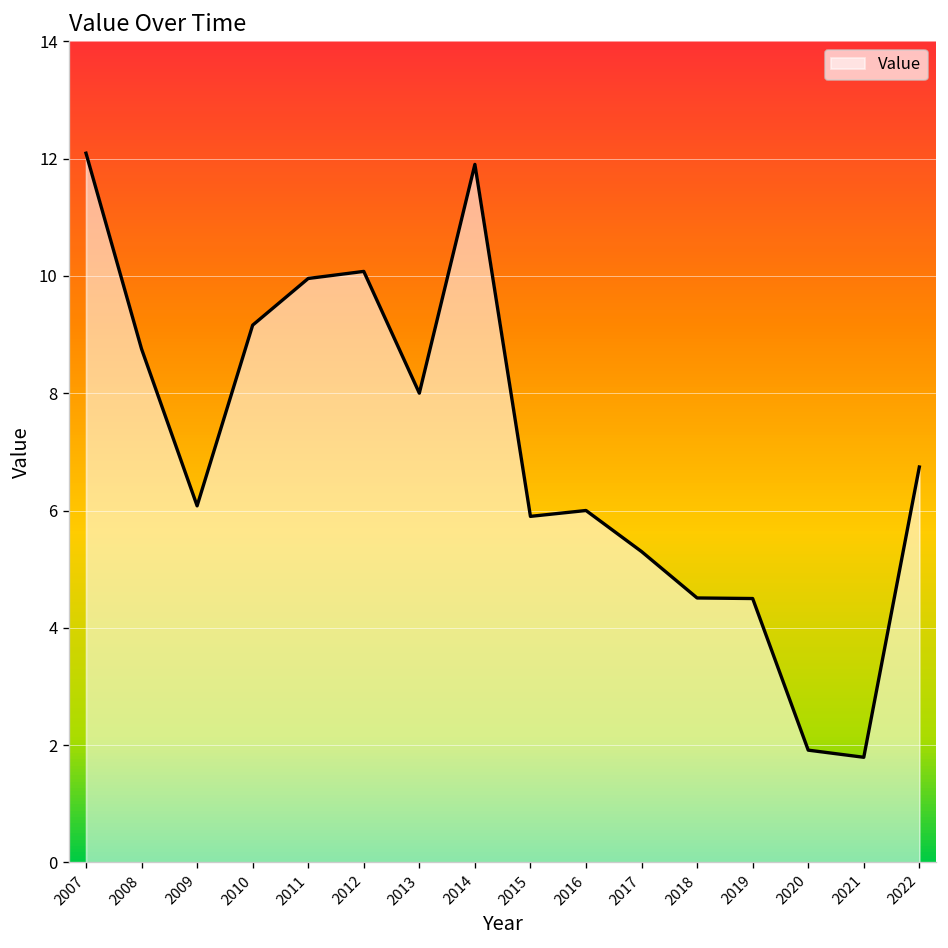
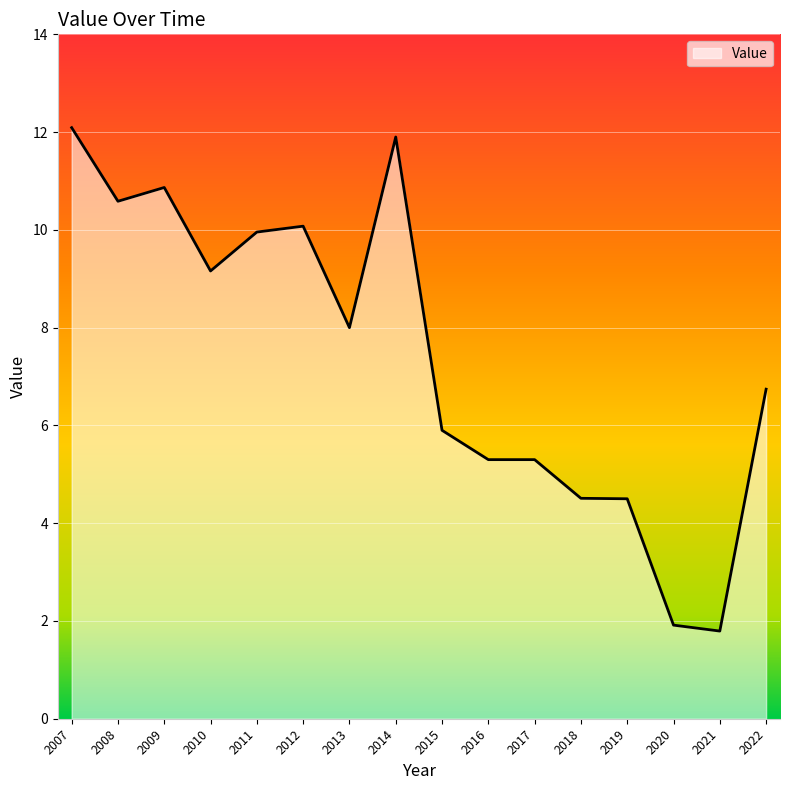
2008: 8.8 -> 10.6
2009: 6.1 -> 10.9
2016: 6.0 -> 5.3
